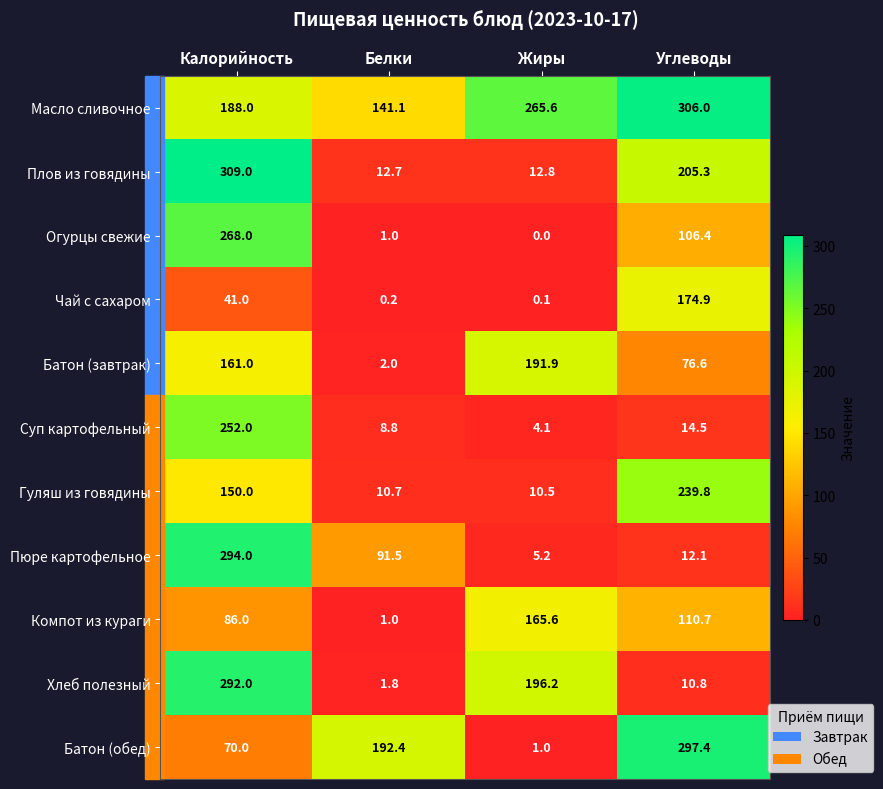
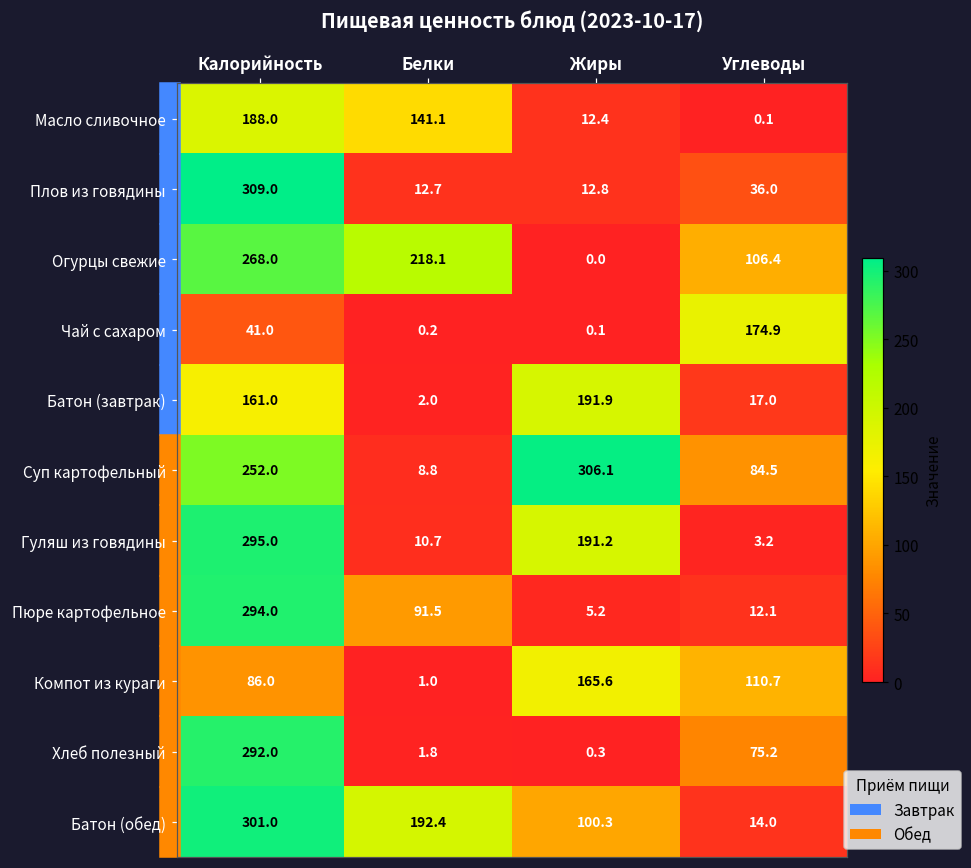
Масло сливочное, Жиры: 265.6 -> 12.4
Масло сливочное, Углеводы: 306.0 -> 0.1
Плов из говядины, Углеводы: 205.3 -> 36.0
Огурцы свежие, Белки: 1.0 -> 218.1
Батон (завтрак), Углеводы: 76.6 -> 17.0
Суп картофельный, Жиры: 4.1 -> 306.1
Суп картофельный, Углеводы: 14.5 -> 84.5
Гуляш из говядины, Калорийность: 150.0 -> 295.0
Гуляш из говядины, Жиры: 10.5 -> 191.2
Гуляш из говядины, Углеводы: 239.8 -> 3.2
Хлеб полезный, Жиры: 196.2 -> 0.3
Хлеб полезный, Углеводы: 10.8 -> 75.2
Батон (обед), Калорийность: 70.0 -> 301.0
Батон (обед), Жиры: 1.0 -> 100.3
Батон (обед), Углеводы: 297.4 -> 14.0
